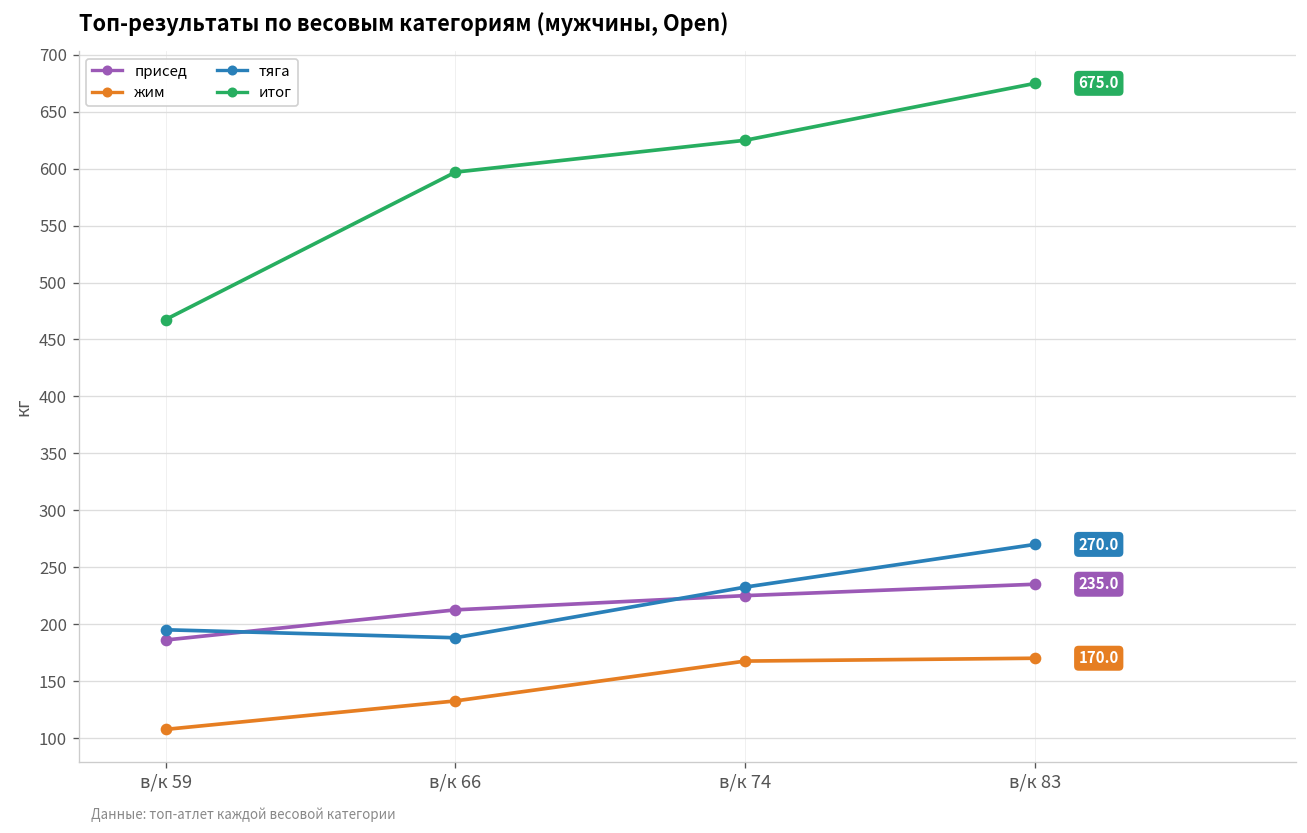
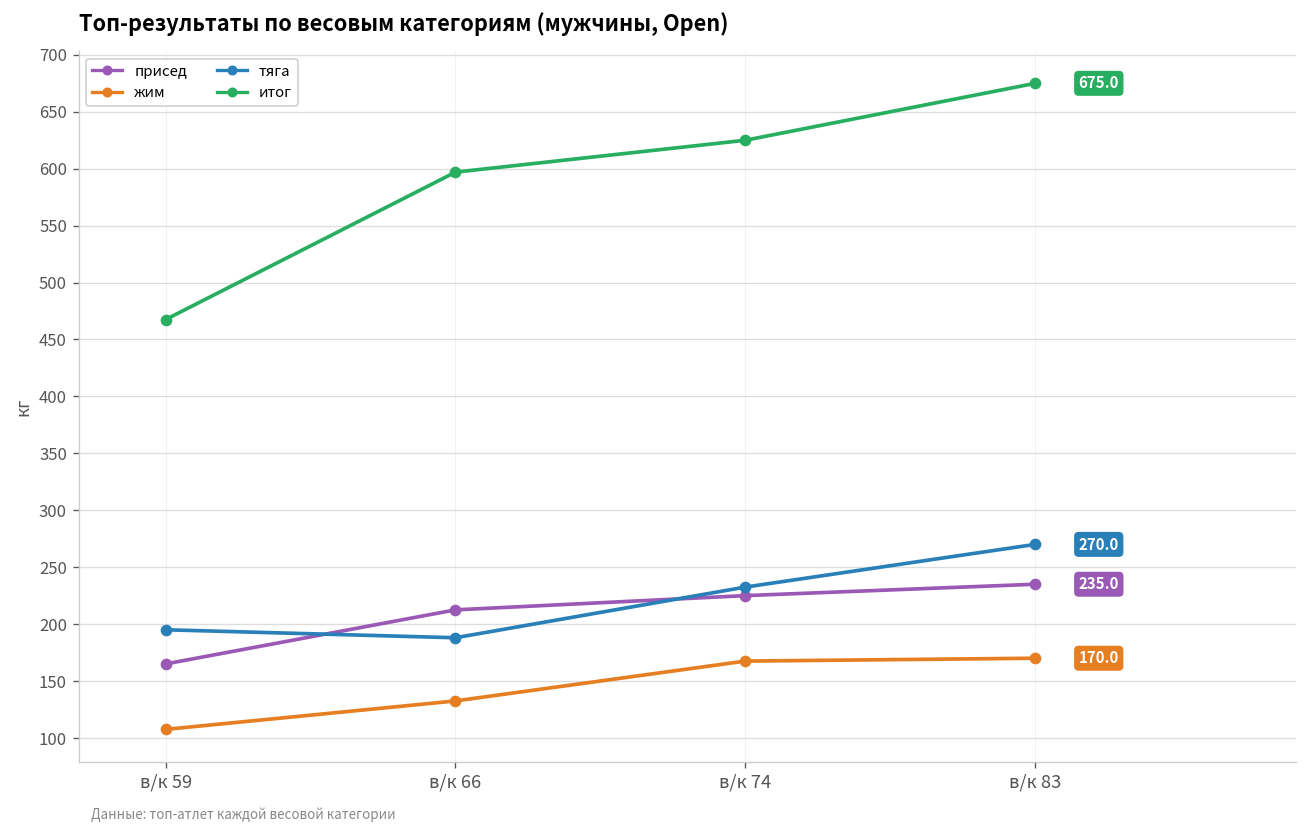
присед, в/к 59: 190 -> 170
